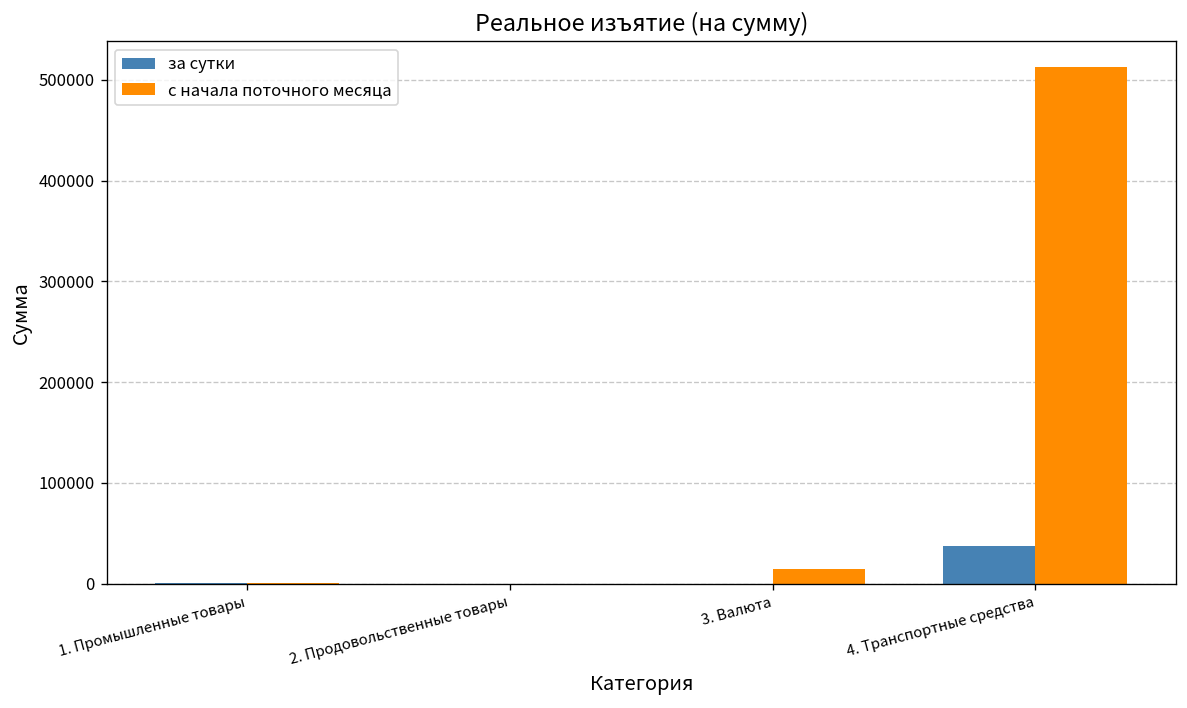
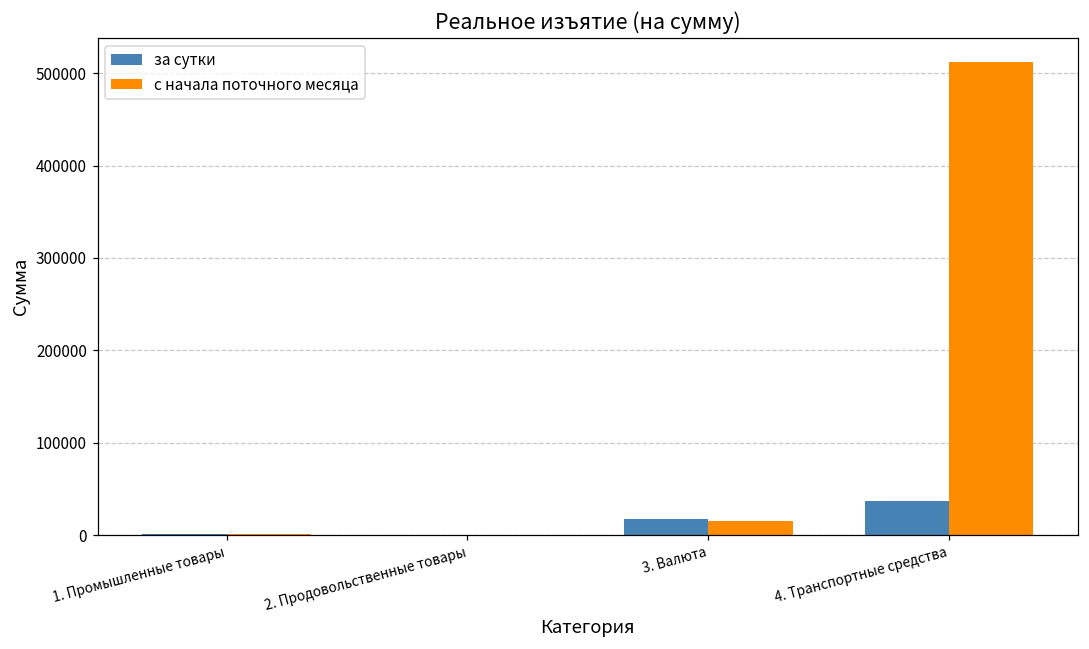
за сутки, 3. Валюта: 0 -> 20000
